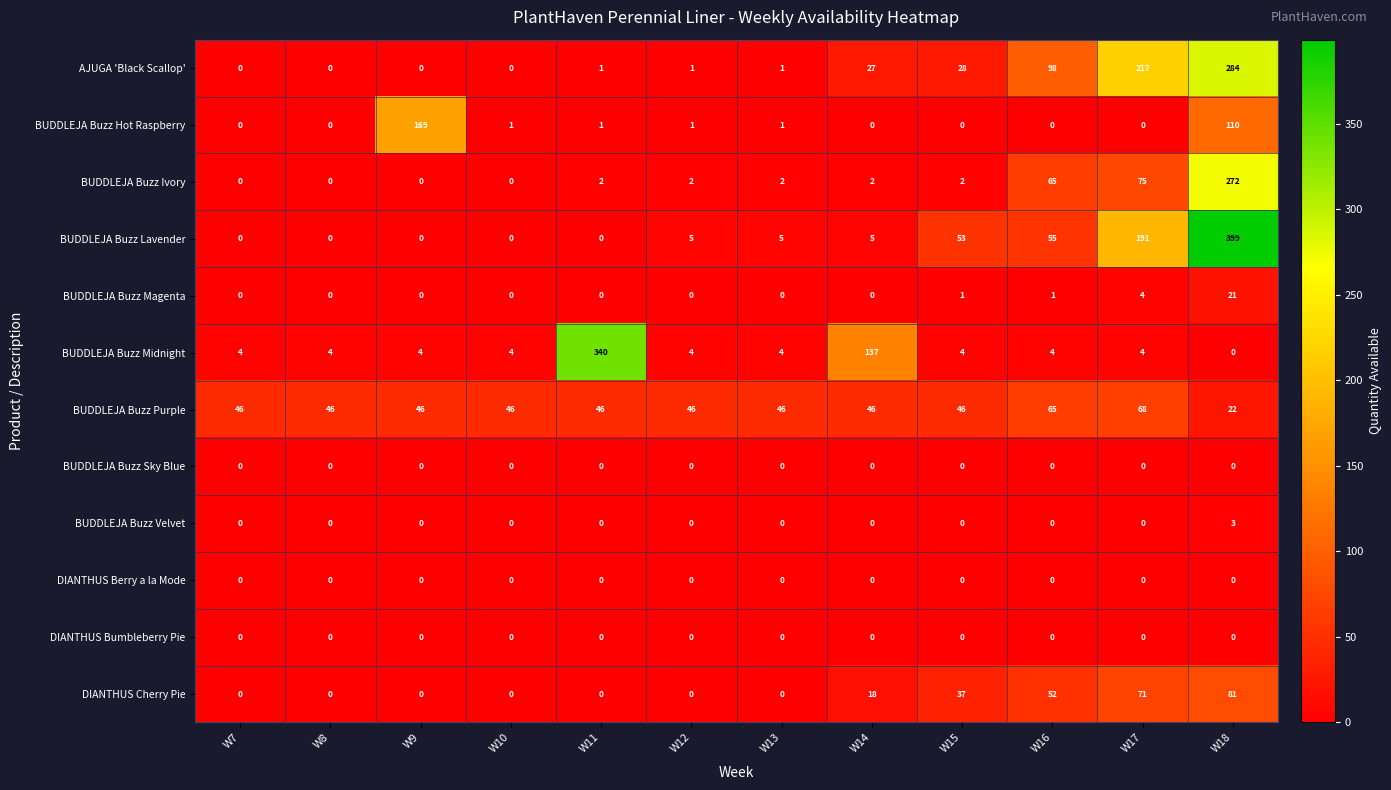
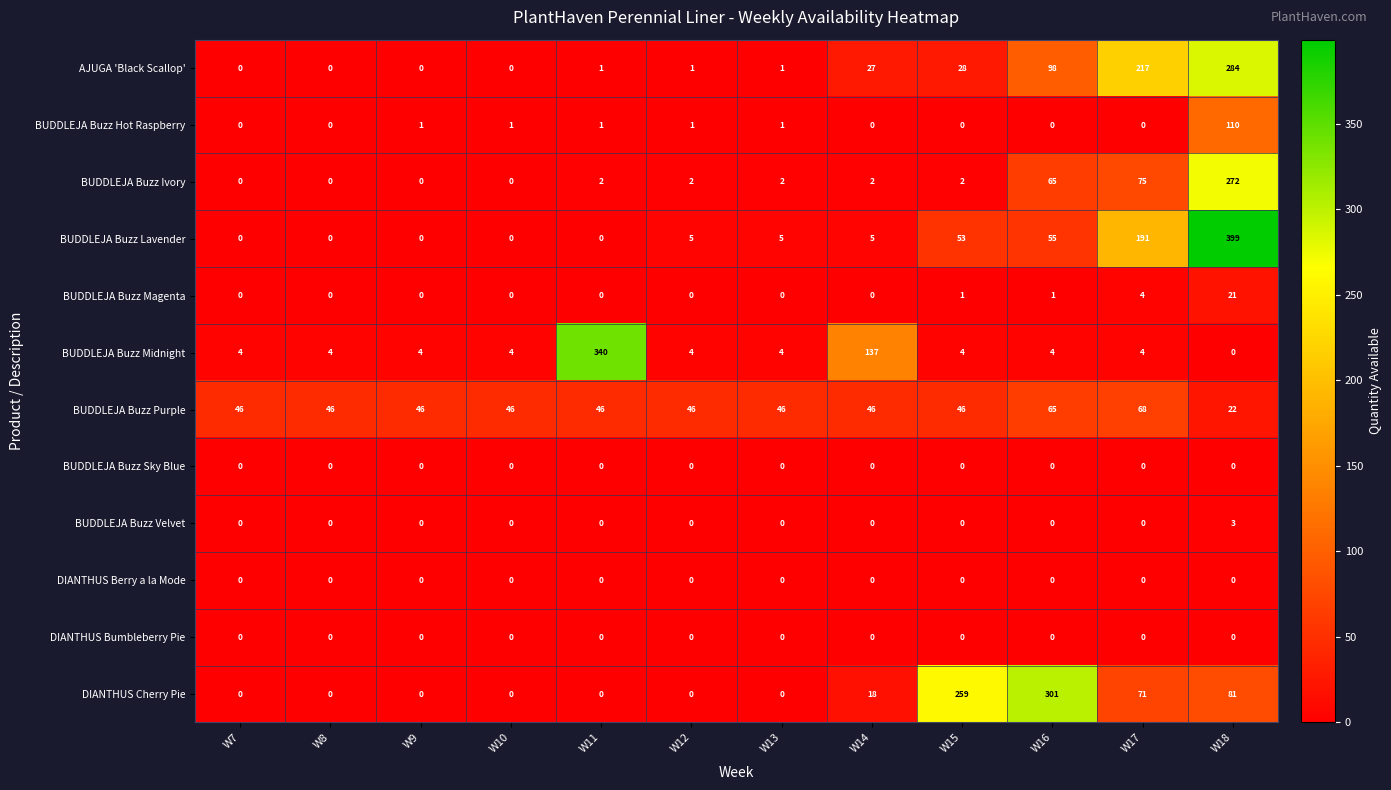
BUDDLEJA Buzz Hot Raspberry, W9: 169 -> 1
DIANTHUS Cherry Pie, W15: 37 -> 259
DIANTHUS Cherry Pie, W16: 52 -> 301
